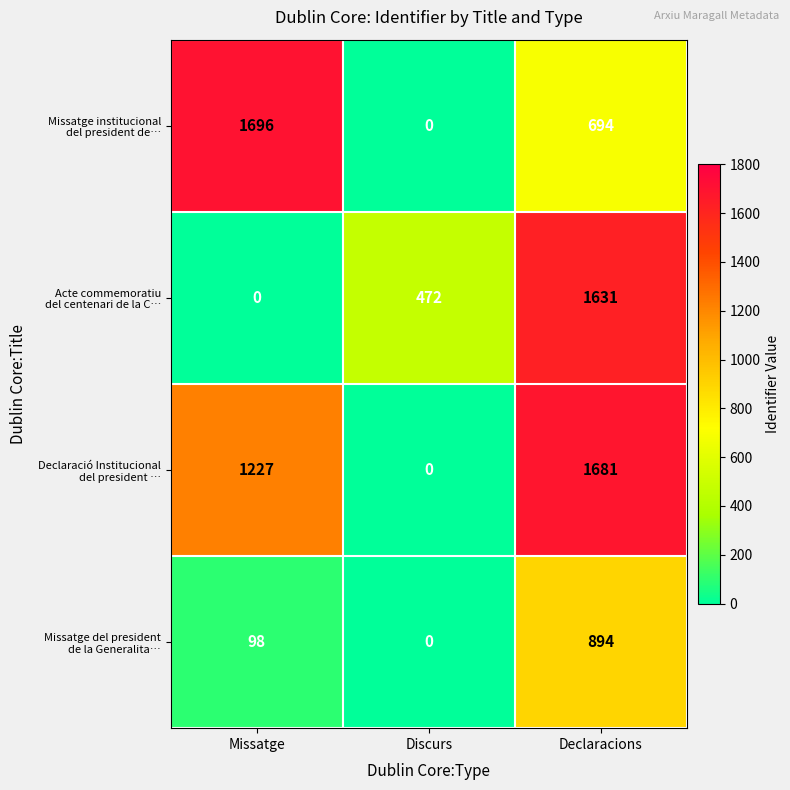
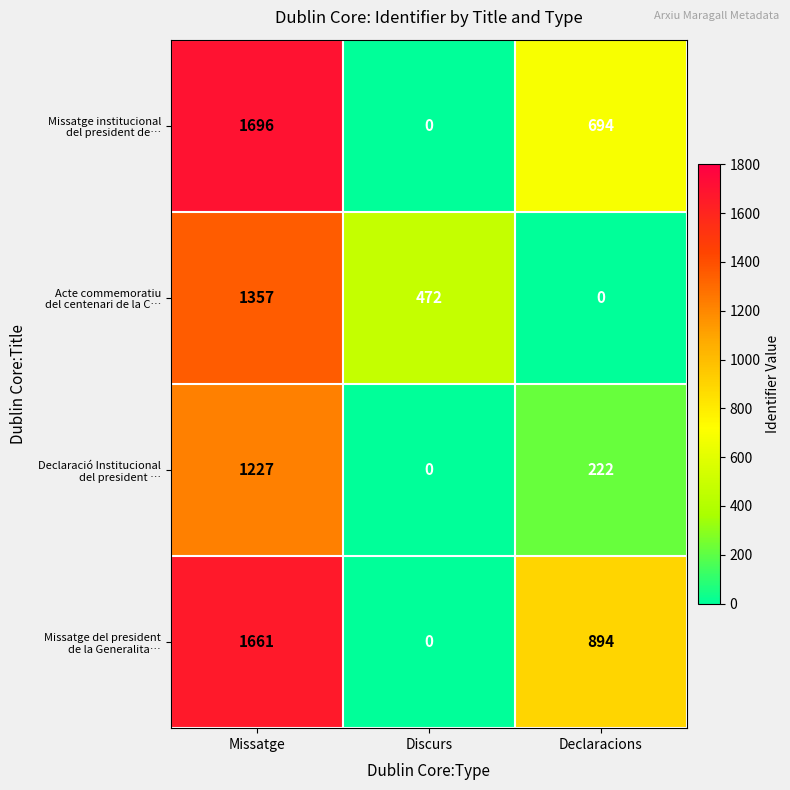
Acte commemoratiu del centenari de la C…, Missatge: 0 -> 1357
Acte commemoratiu del centenari de la C…, Declaracions: 1631 -> 0
Declaració Institucional del president …, Declaracions: 1681 -> 222
Missatge del president de la Generalita…, Missatge: 98 -> 1661
